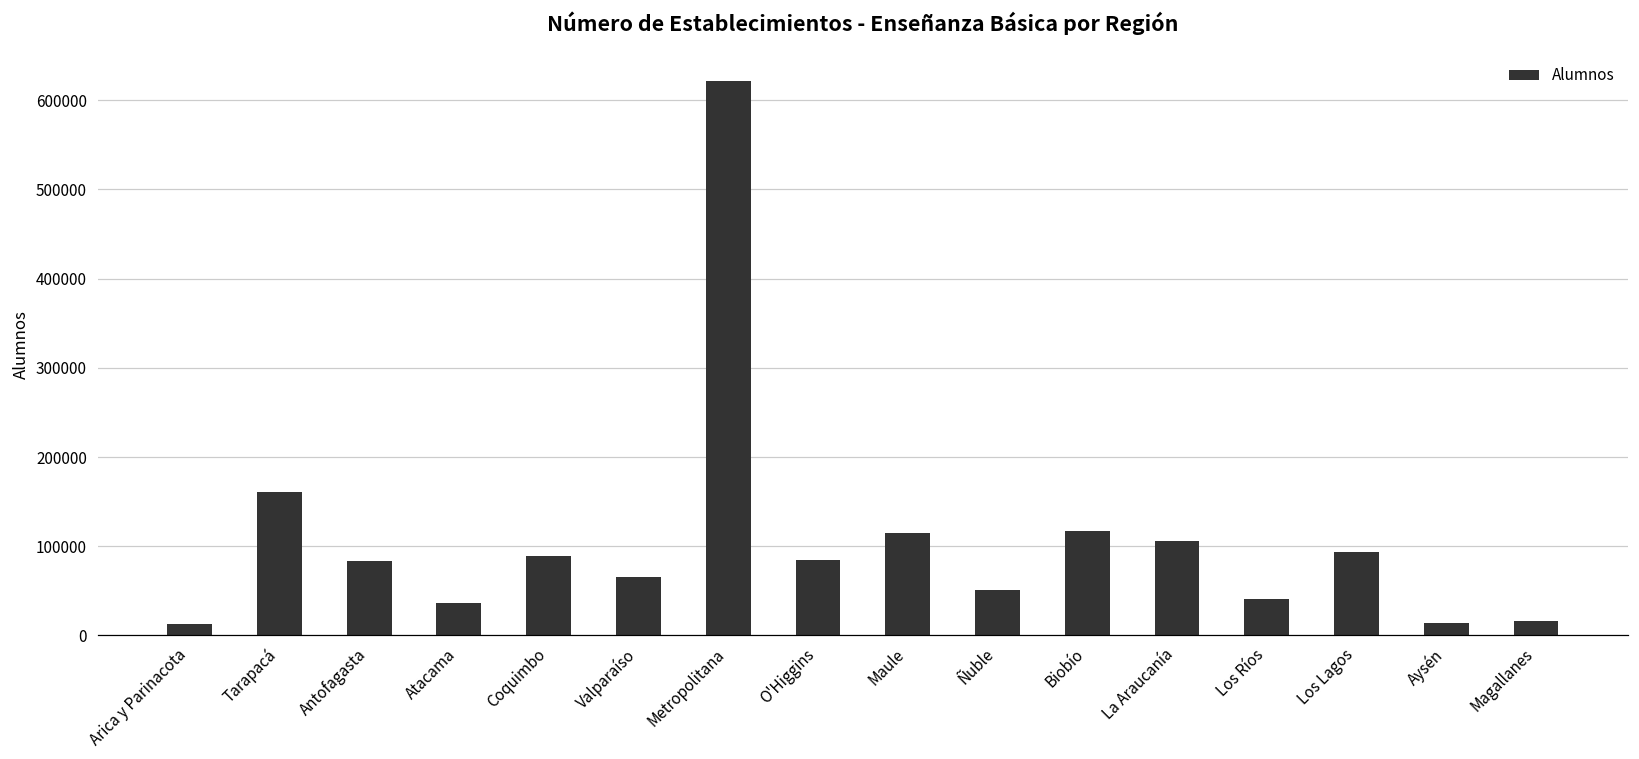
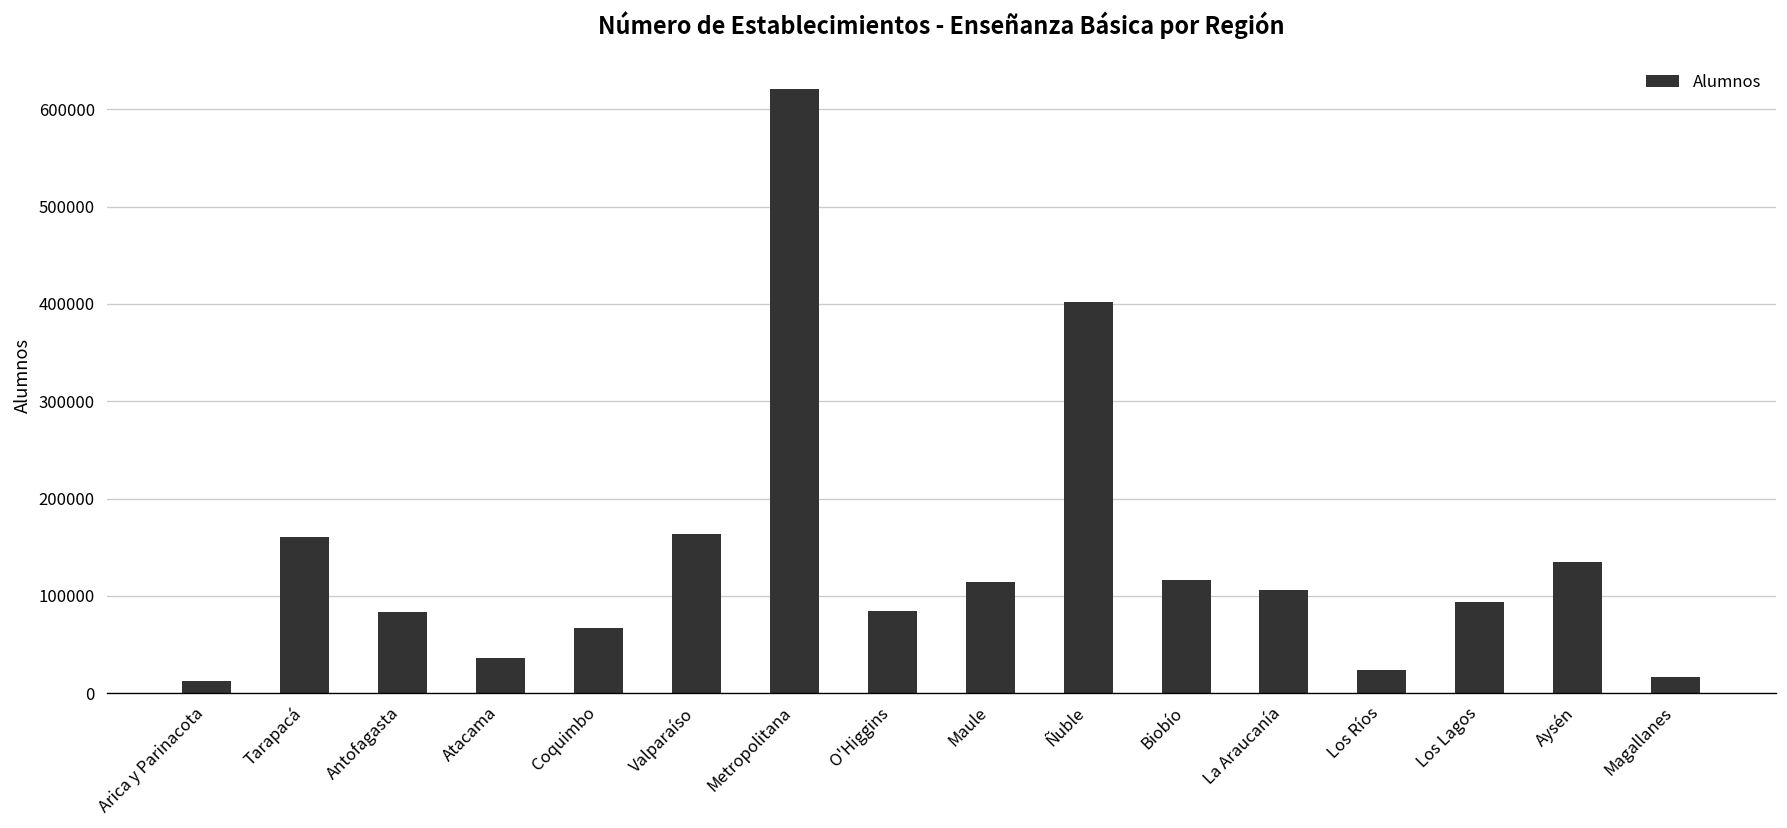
Coquimbo: 90000 -> 70000
Valparaíso: 70000 -> 160000
Ñuble: 50000 -> 400000
Los Ríos: 40000 -> 20000
Aysén: 10000 -> 130000
